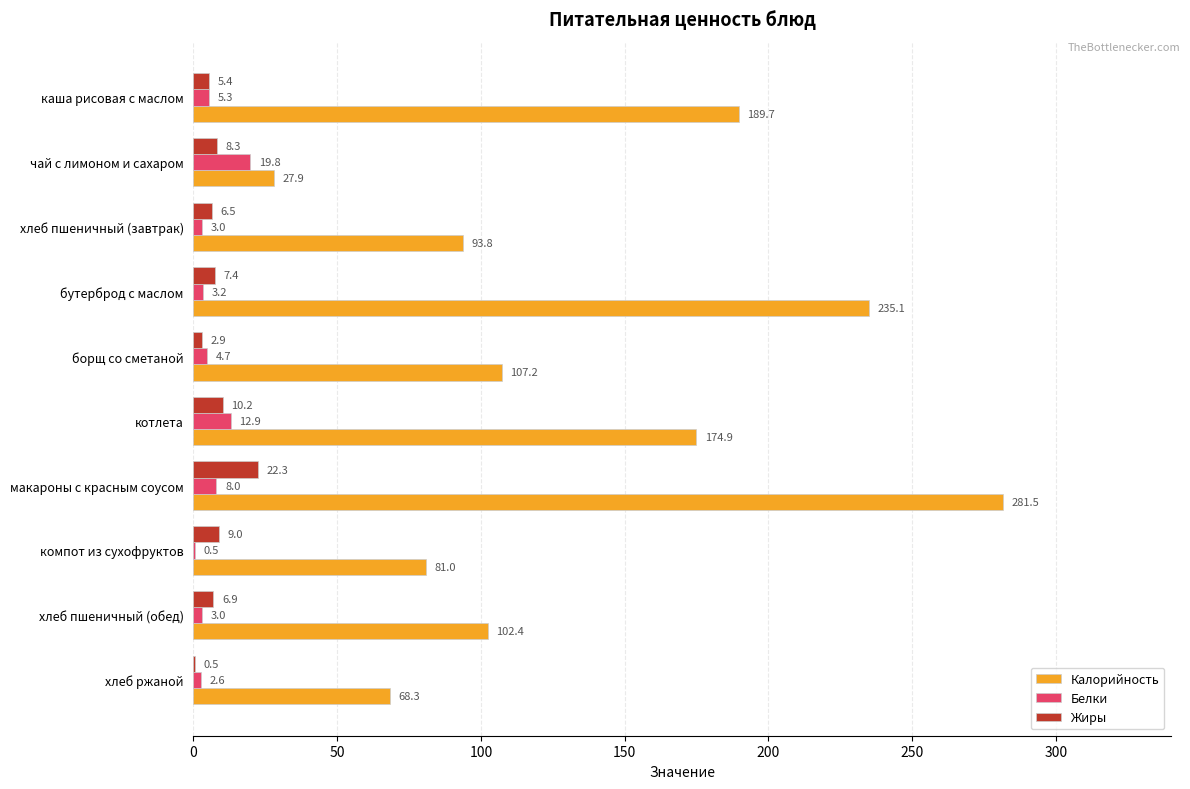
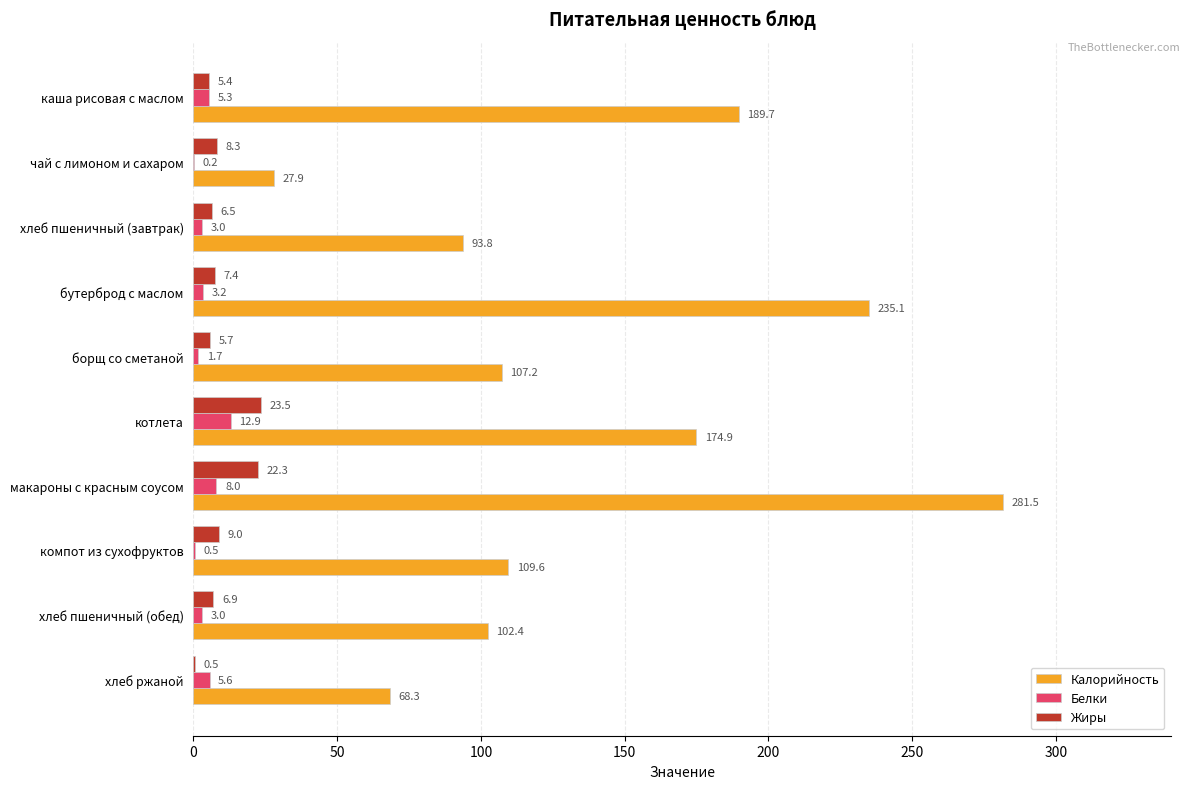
Белки, чай с лимоном и сахаром: 19.8 -> 0.2
Жиры, борщ со сметаной: 2.9 -> 5.7
Белки, борщ со сметаной: 4.7 -> 1.7
Жиры, котлета: 10.2 -> 23.5
Калорийность, компот из сухофруктов: 81.0 -> 109.6
Белки, хлеб ржаной: 2.6 -> 5.6
